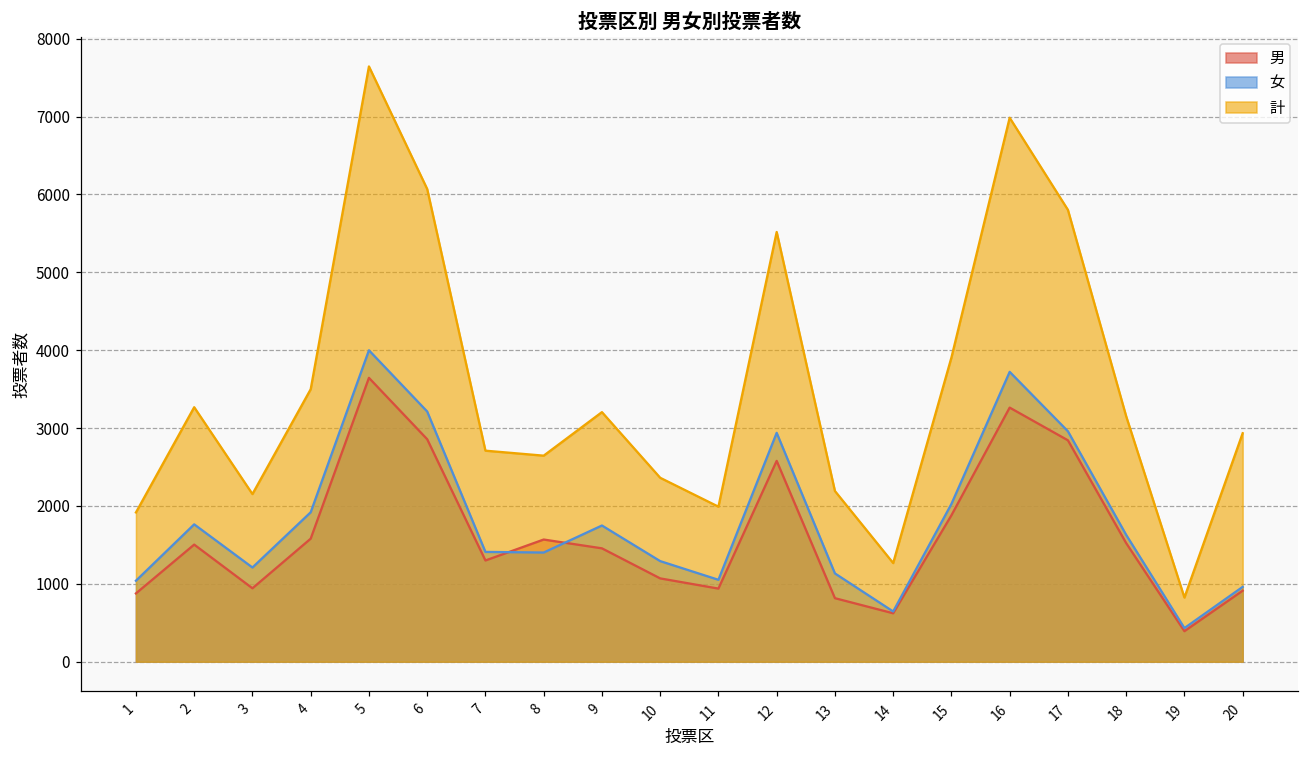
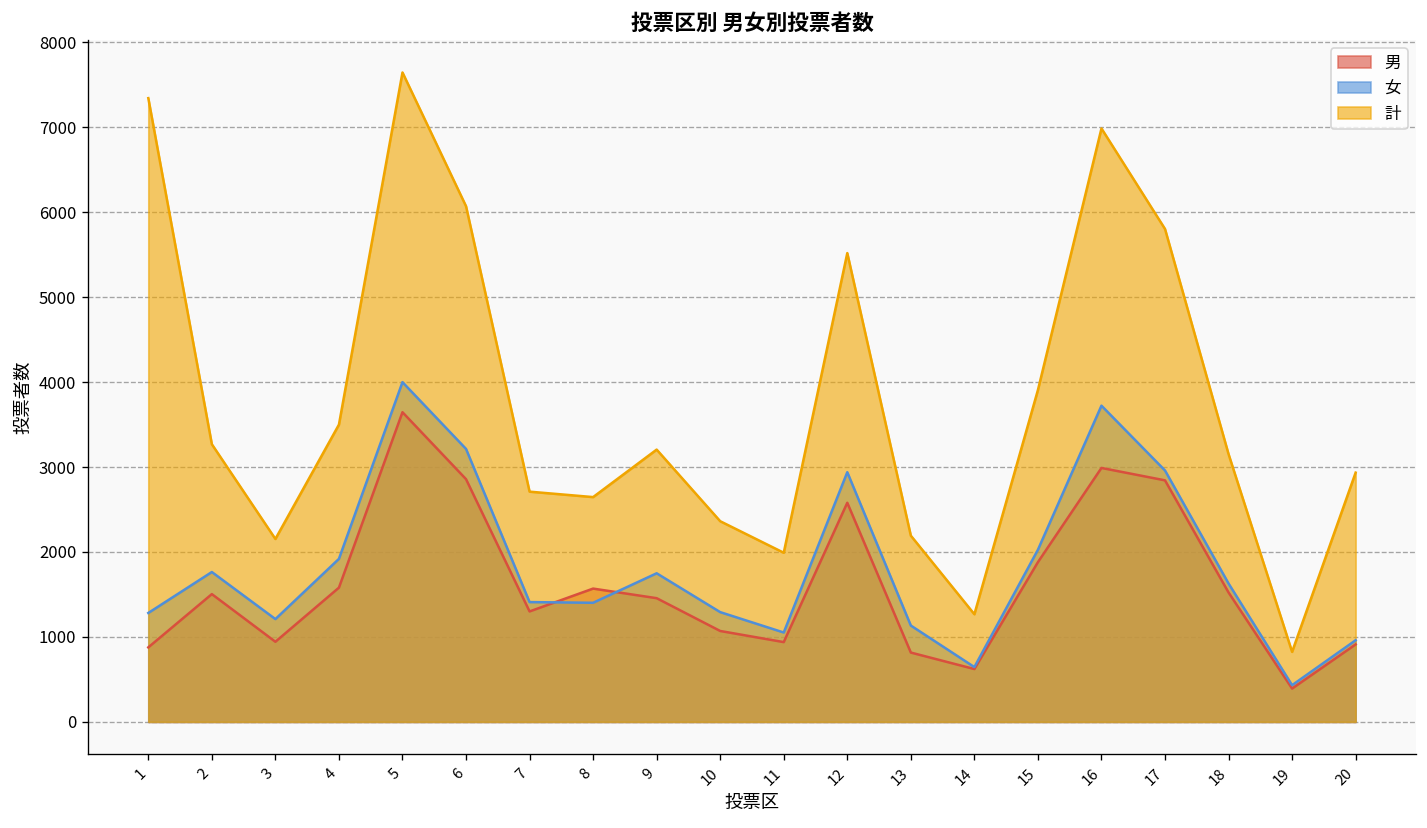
女, 1: 1000 -> 1300
計, 1: 1900 -> 7300
男, 16: 3300 -> 3000
